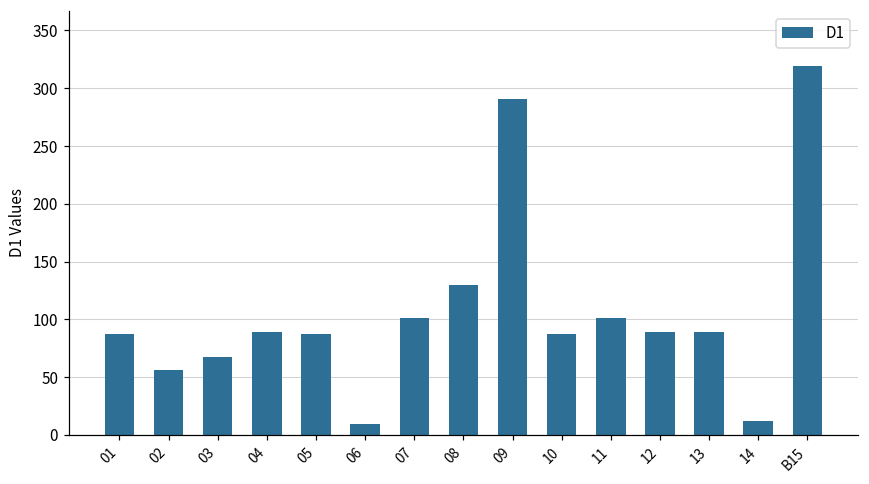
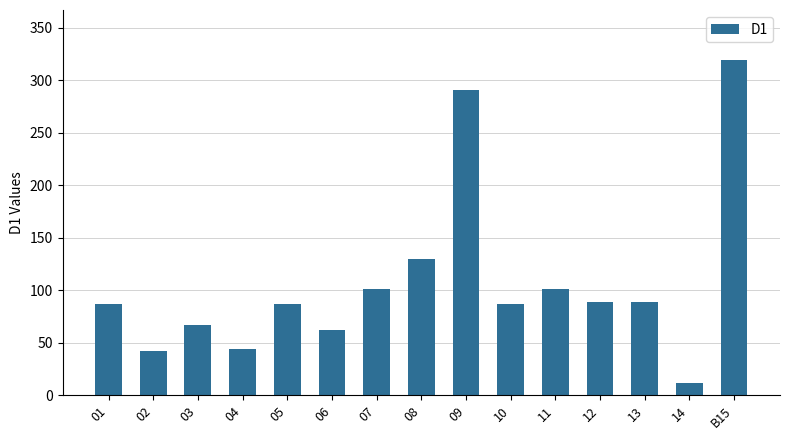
02: 56 -> 42
04: 89 -> 44
06: 9 -> 62
